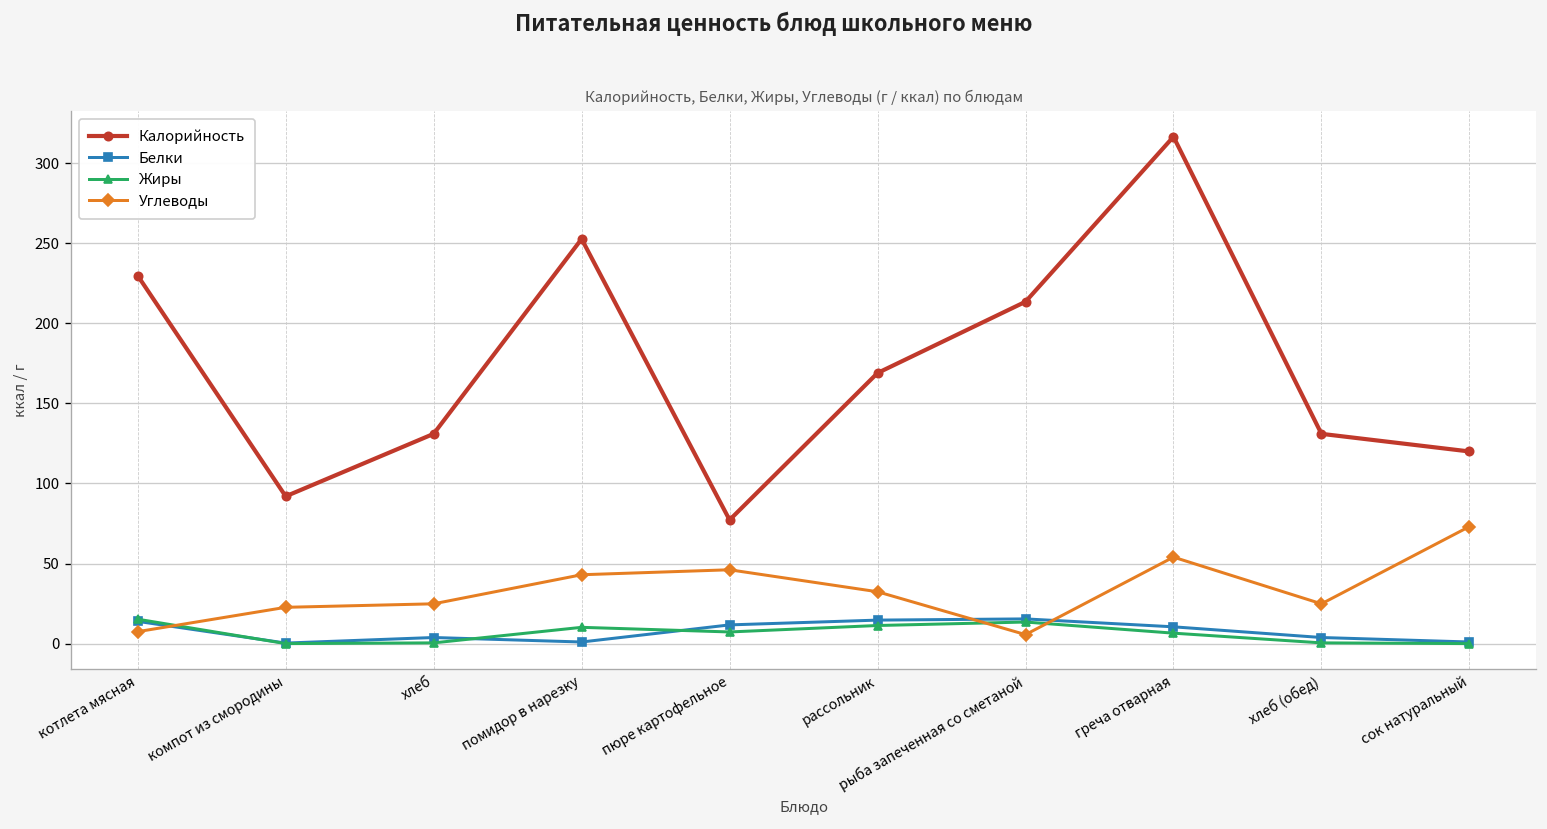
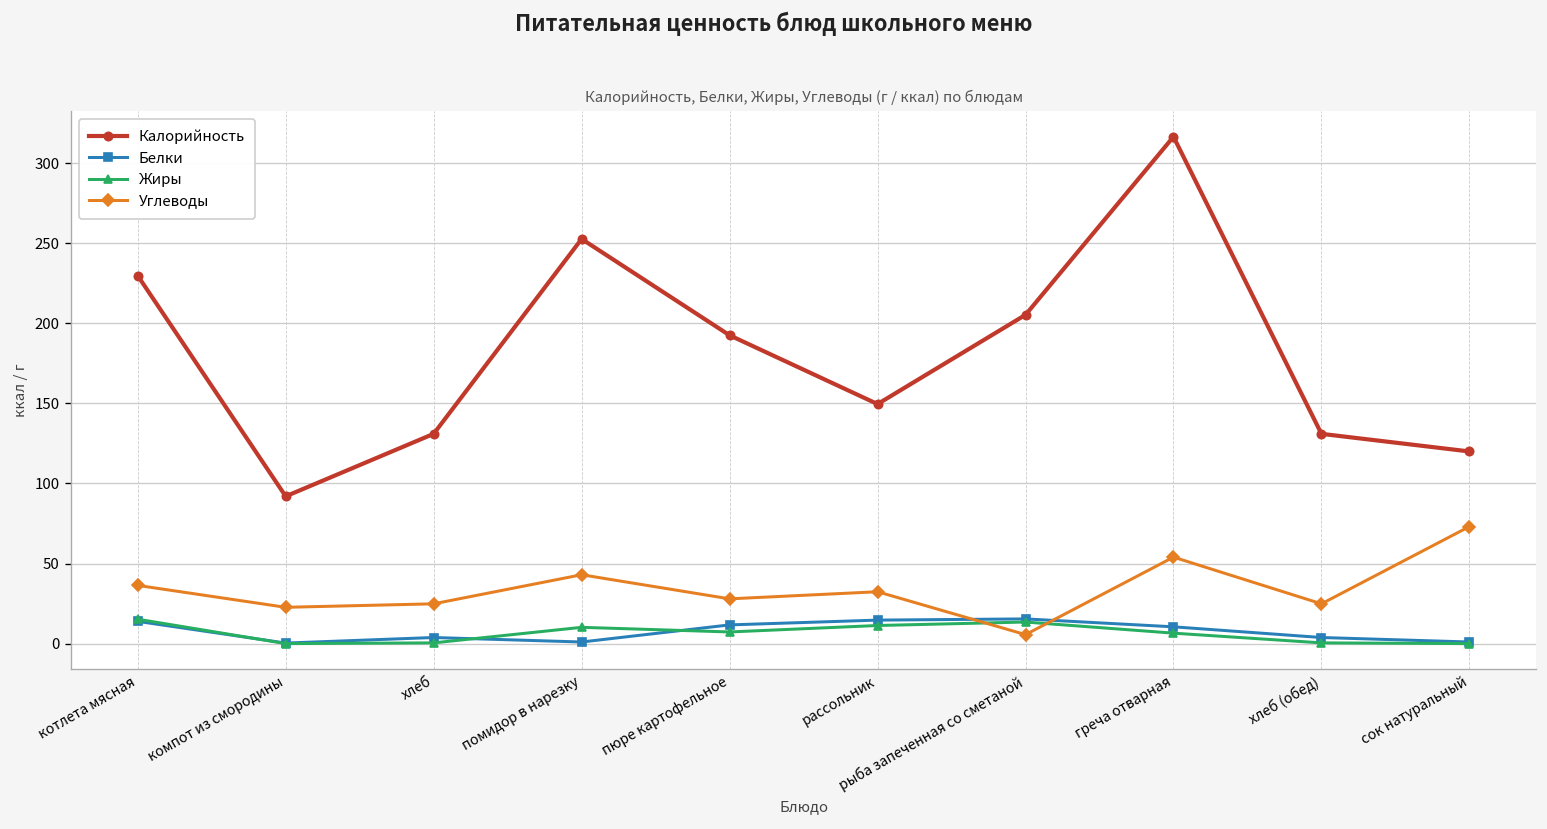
Углеводы, котлета мясная: 7 -> 36
Калорийность, пюре картофельное: 77 -> 193
Углеводы, пюре картофельное: 46 -> 28
Калорийность, рассольник: 169 -> 150
Калорийность, рыба запеченная со сметаной: 214 -> 205
